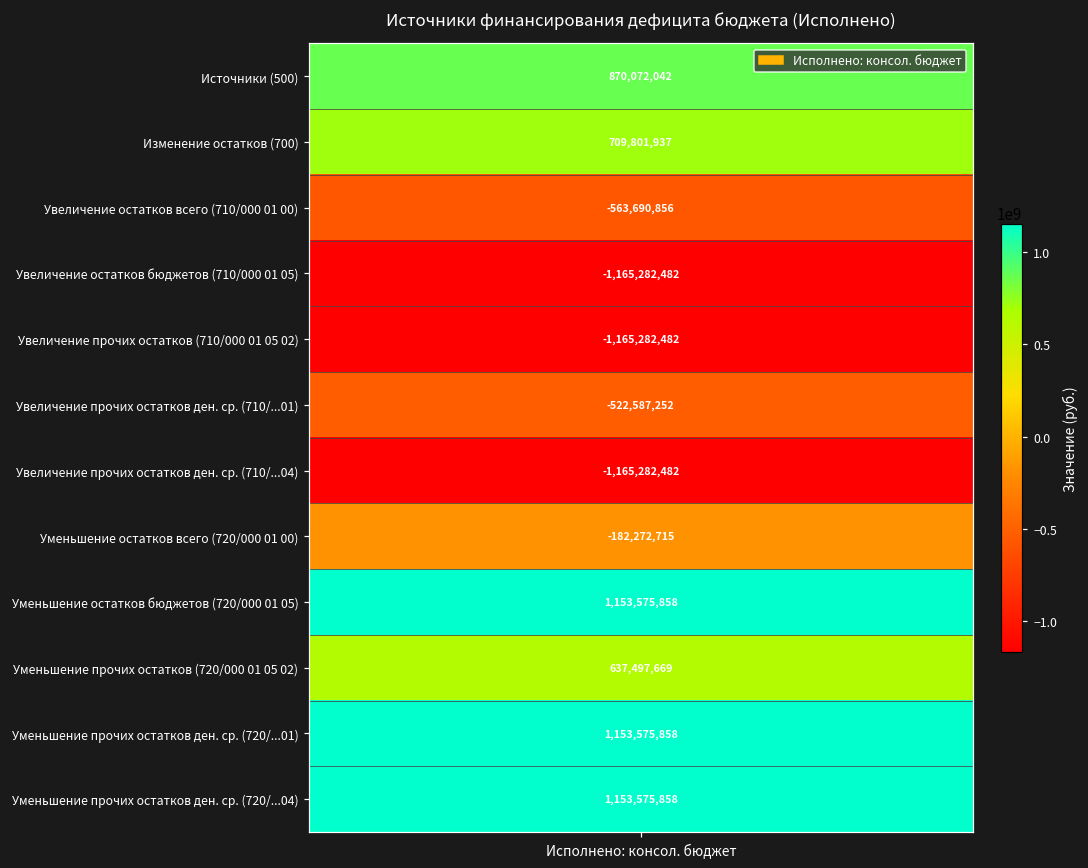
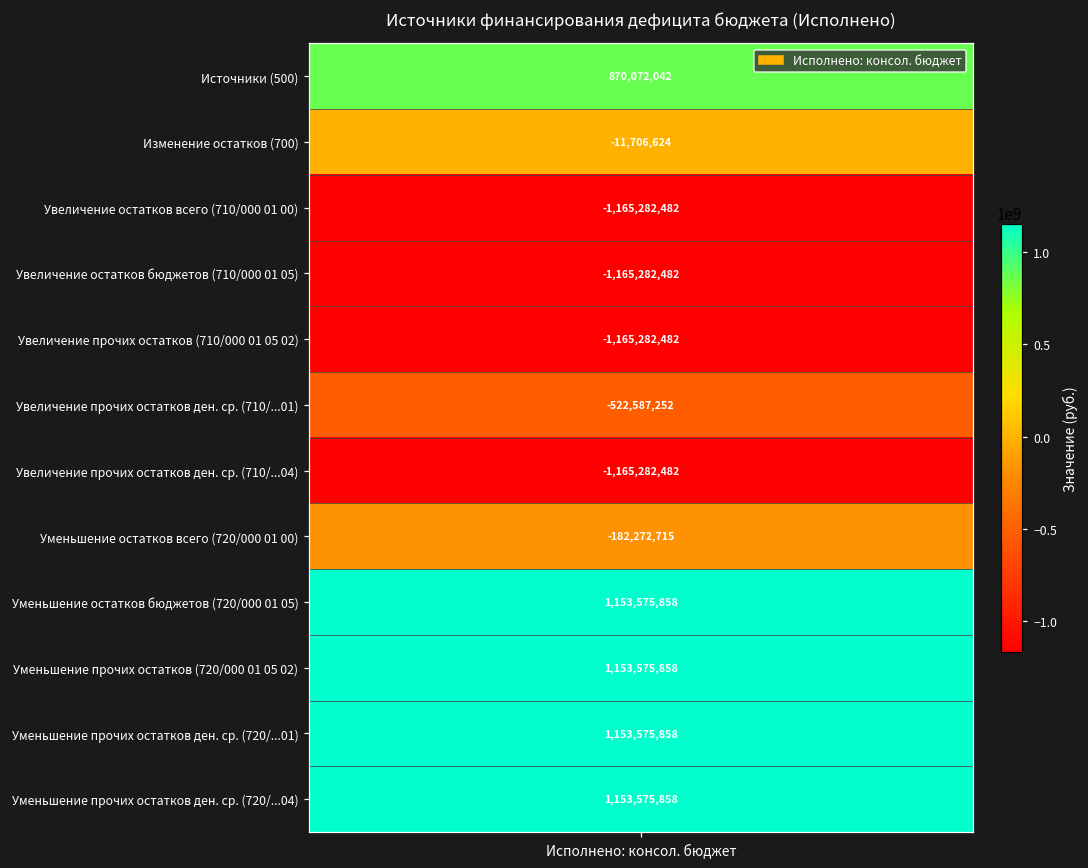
Изменение остатков (700), Исполнено: консол. бюджет: 709,801,937 -> -11,706,624
Увеличение остатков всего (710/000 01 00), Исполнено: консол. бюджет: -563,690,856 -> -1,165,282,482
Уменьшение прочих остатков (720/000 01 05 02), Исполнено: консол. бюджет: 637,497,669 -> 1,153,575,858
